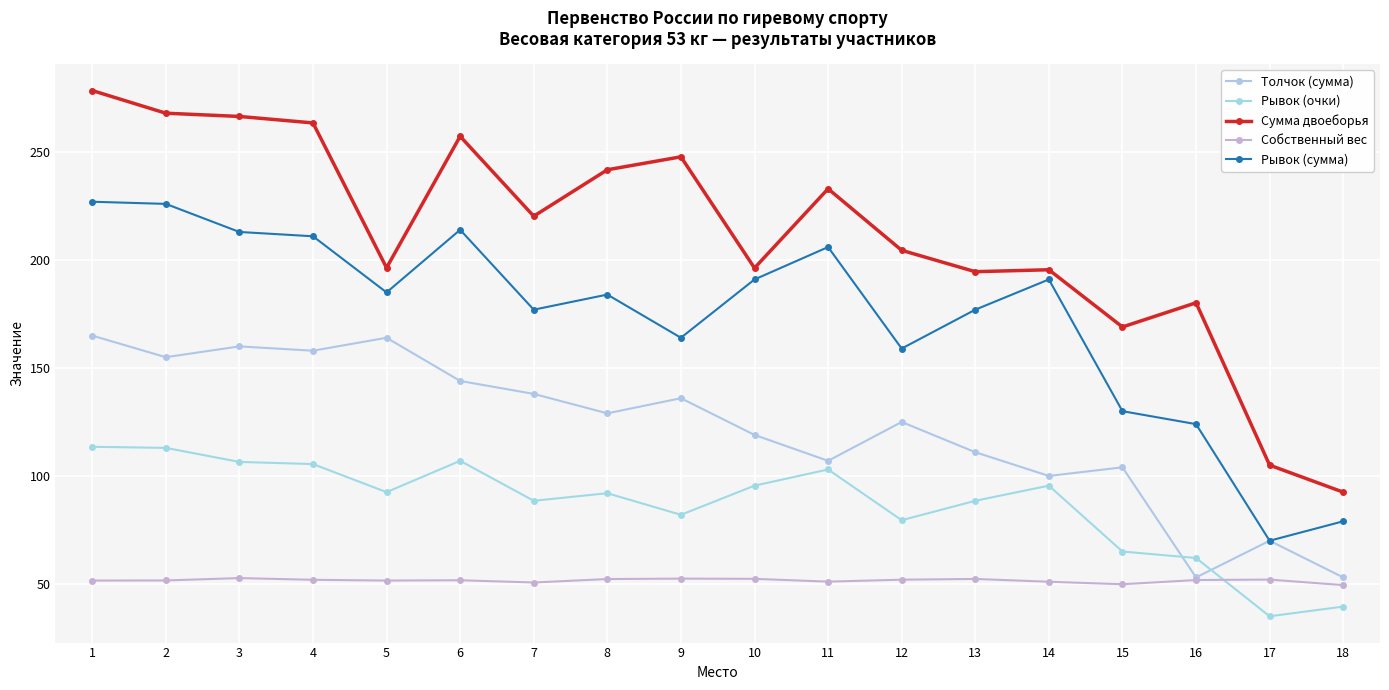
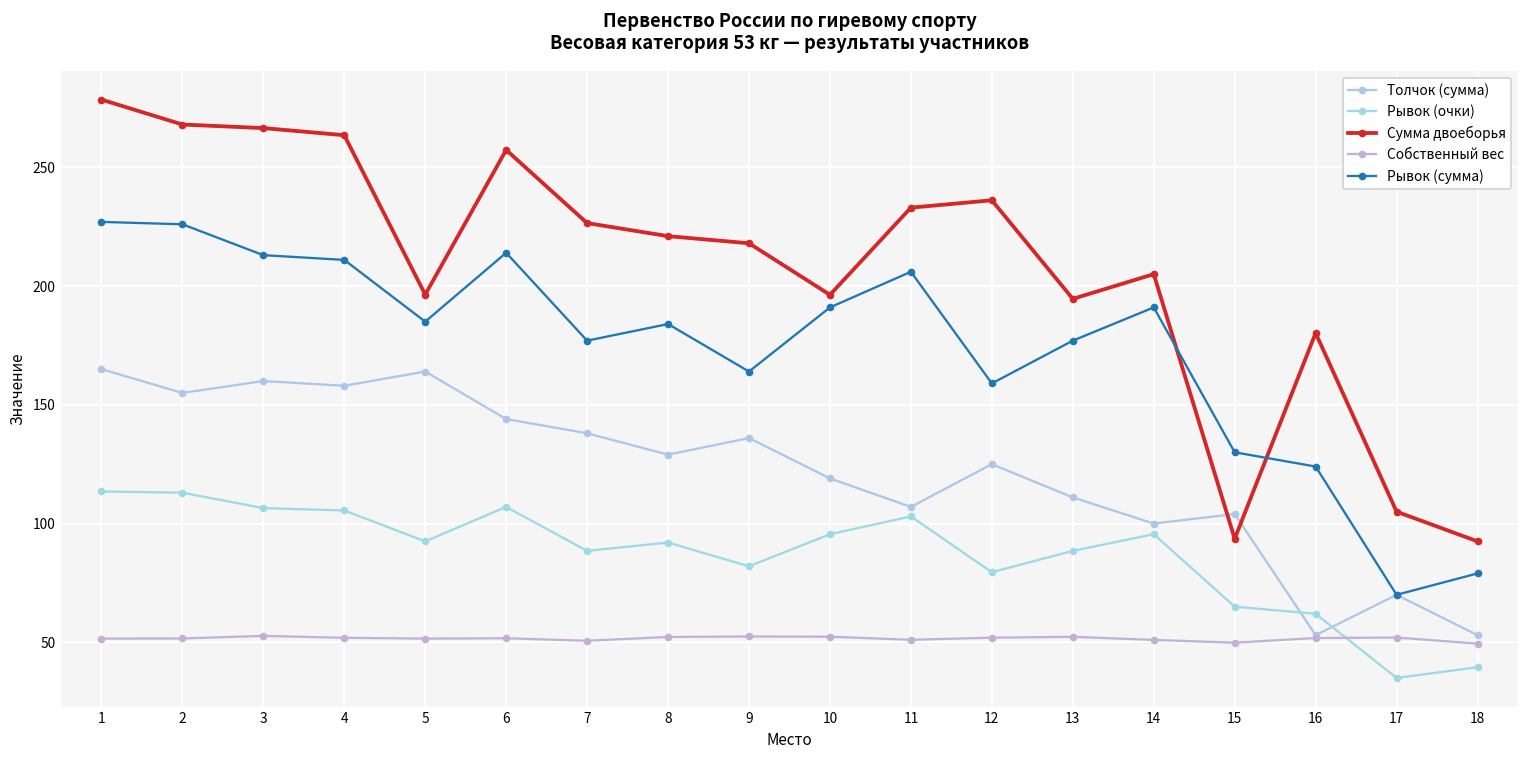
Сумма двоеборья, 7: 220 -> 227
Сумма двоеборья, 8: 242 -> 221
Сумма двоеборья, 9: 248 -> 218
Сумма двоеборья, 12: 205 -> 236
Сумма двоеборья, 14: 196 -> 205
Сумма двоеборья, 15: 169 -> 94
